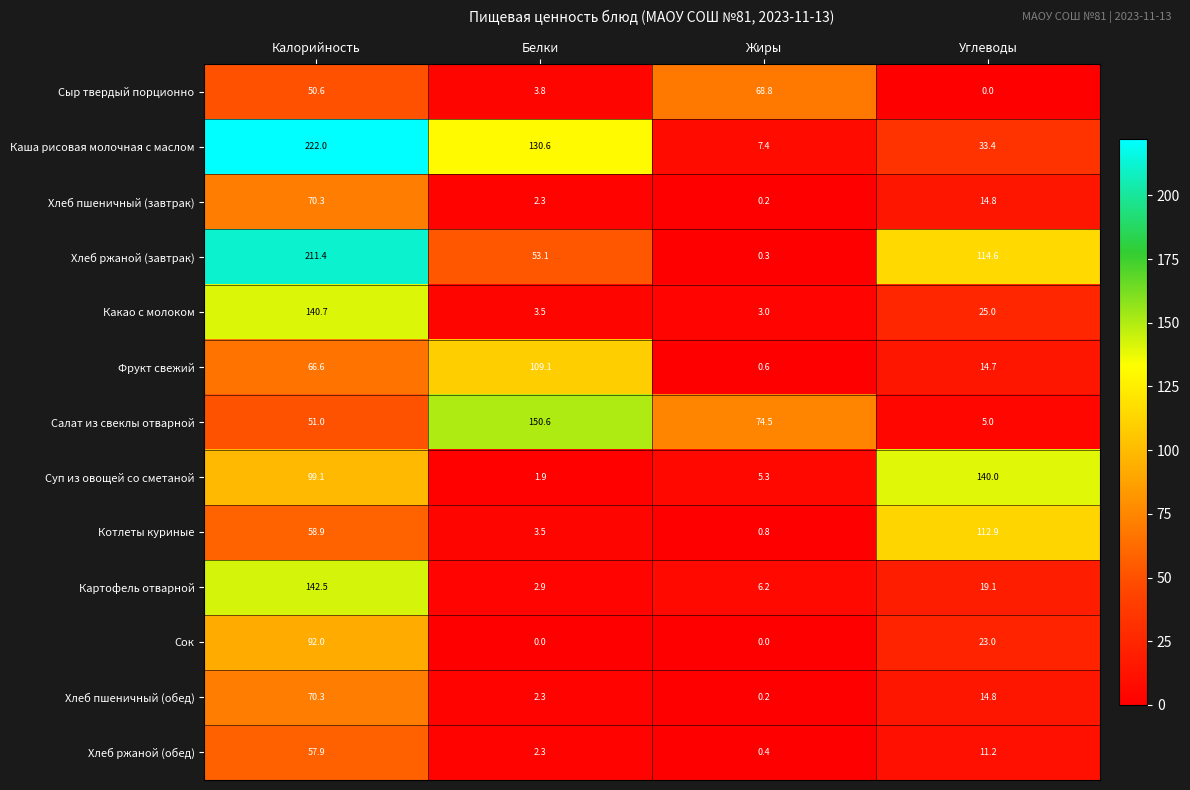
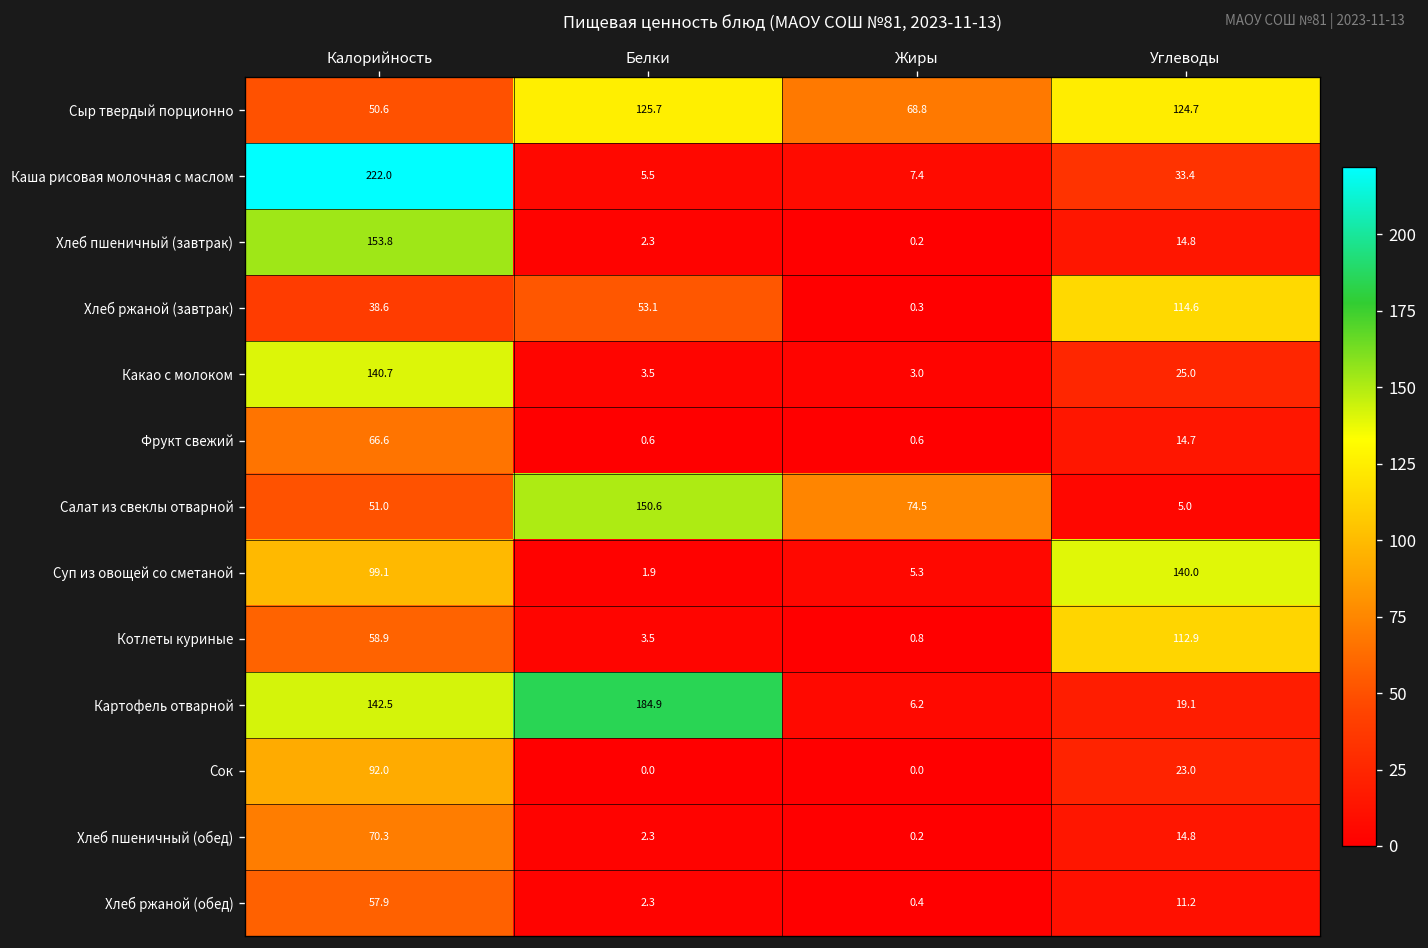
Сыр твердый порционно, Белки: 3.8 -> 125.7
Сыр твердый порционно, Углеводы: 0.0 -> 124.7
Каша рисовая молочная с маслом, Белки: 130.6 -> 5.5
Хлеб пшеничный (завтрак), Калорийность: 70.3 -> 153.8
Хлеб ржаной (завтрак), Калорийность: 211.4 -> 38.6
Фрукт свежий, Белки: 109.1 -> 0.6
Картофель отварной, Белки: 2.9 -> 184.9
